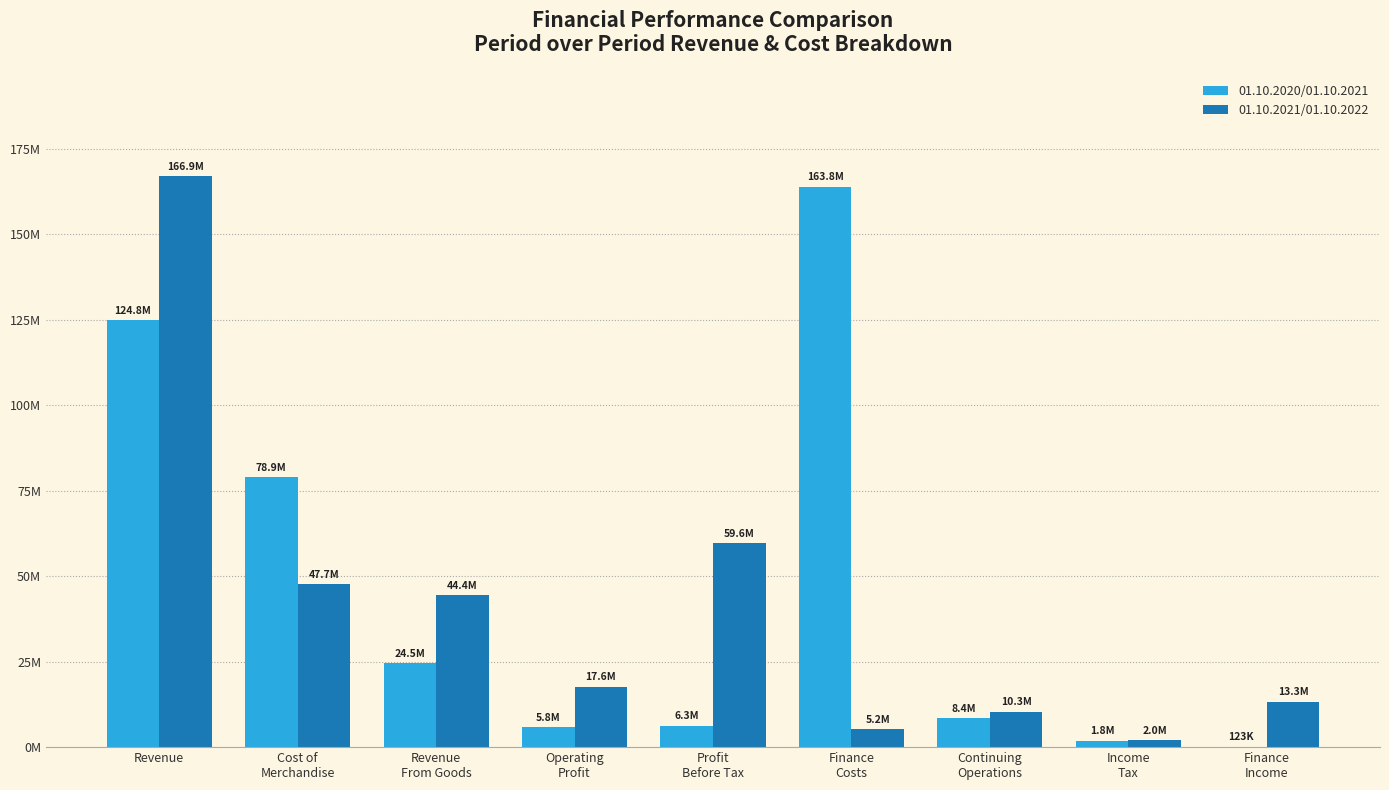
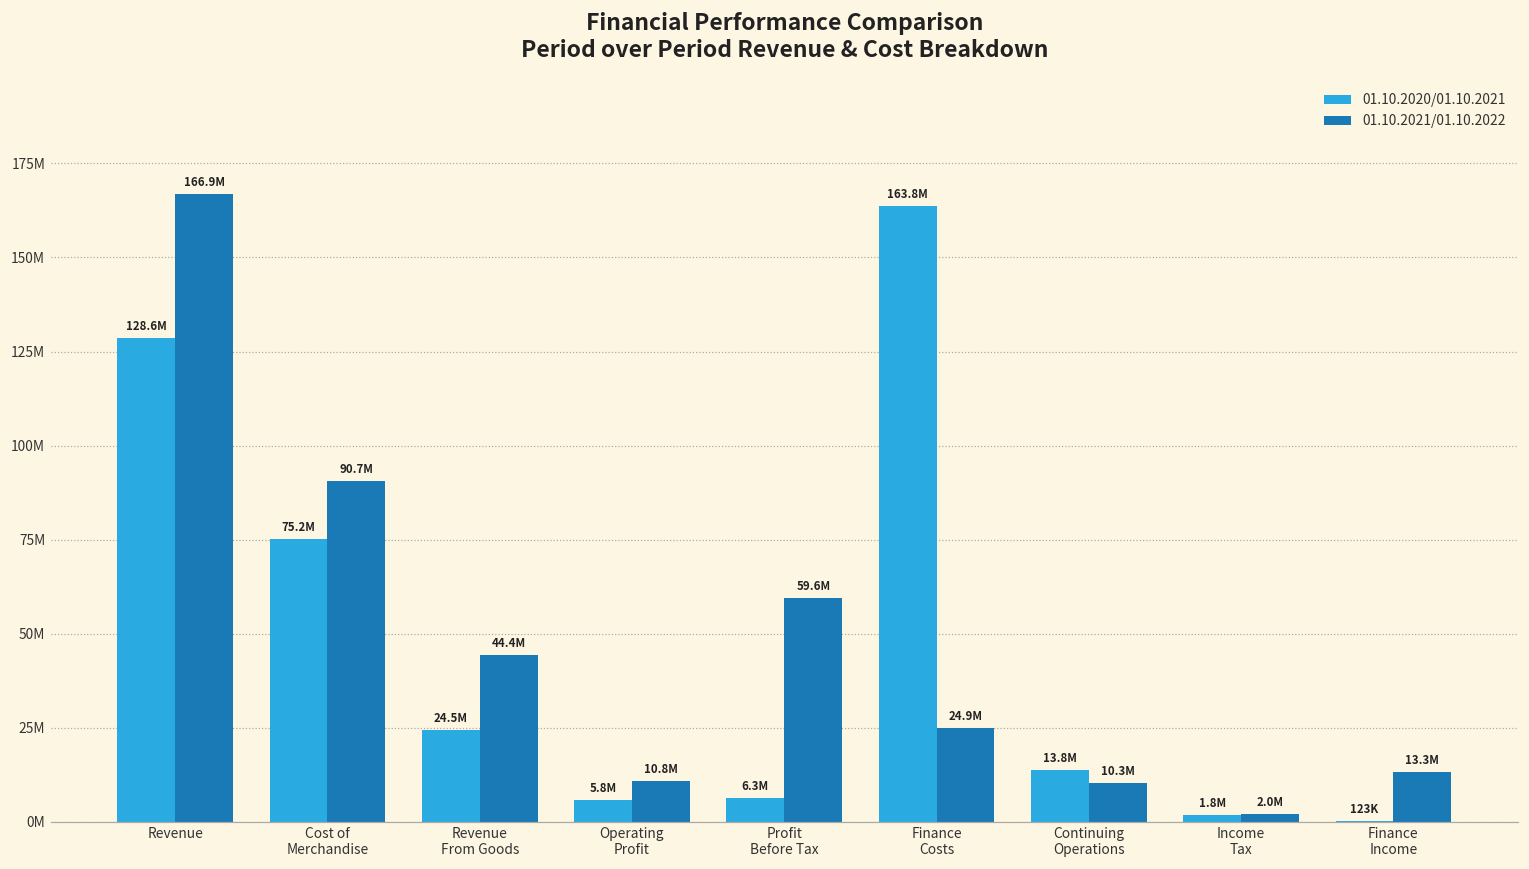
01.10.2020/01.10.2021, Revenue: 124.8M -> 128.6M
01.10.2020/01.10.2021, Cost of Merchandise: 78.9M -> 75.2M
01.10.2021/01.10.2022, Cost of Merchandise: 47.7M -> 90.7M
01.10.2021/01.10.2022, Operating Profit: 17.6M -> 10.8M
01.10.2021/01.10.2022, Finance Costs: 5.2M -> 24.9M
01.10.2020/01.10.2021, Continuing Operations: 8.4M -> 13.8M
